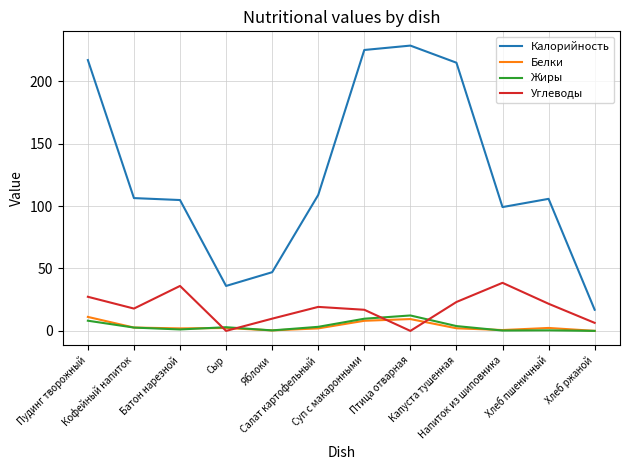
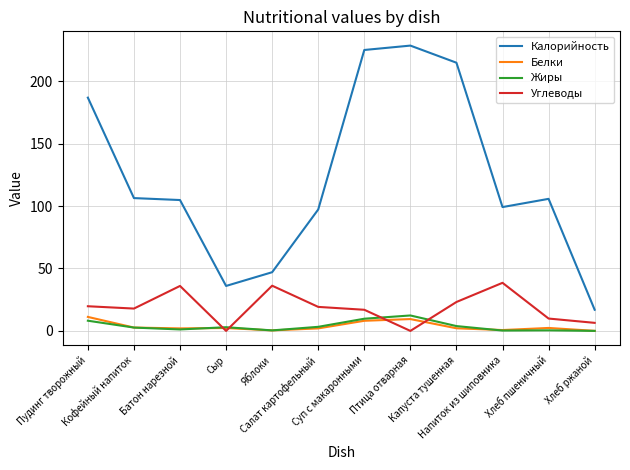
Калорийность, Пудинг творожный: 217 -> 187
Углеводы, Пудинг творожный: 27 -> 20
Углеводы, Яблоки: 10 -> 36
Калорийность, Салат картофельный: 109 -> 97
Углеводы, Хлеб пшеничный: 22 -> 10
